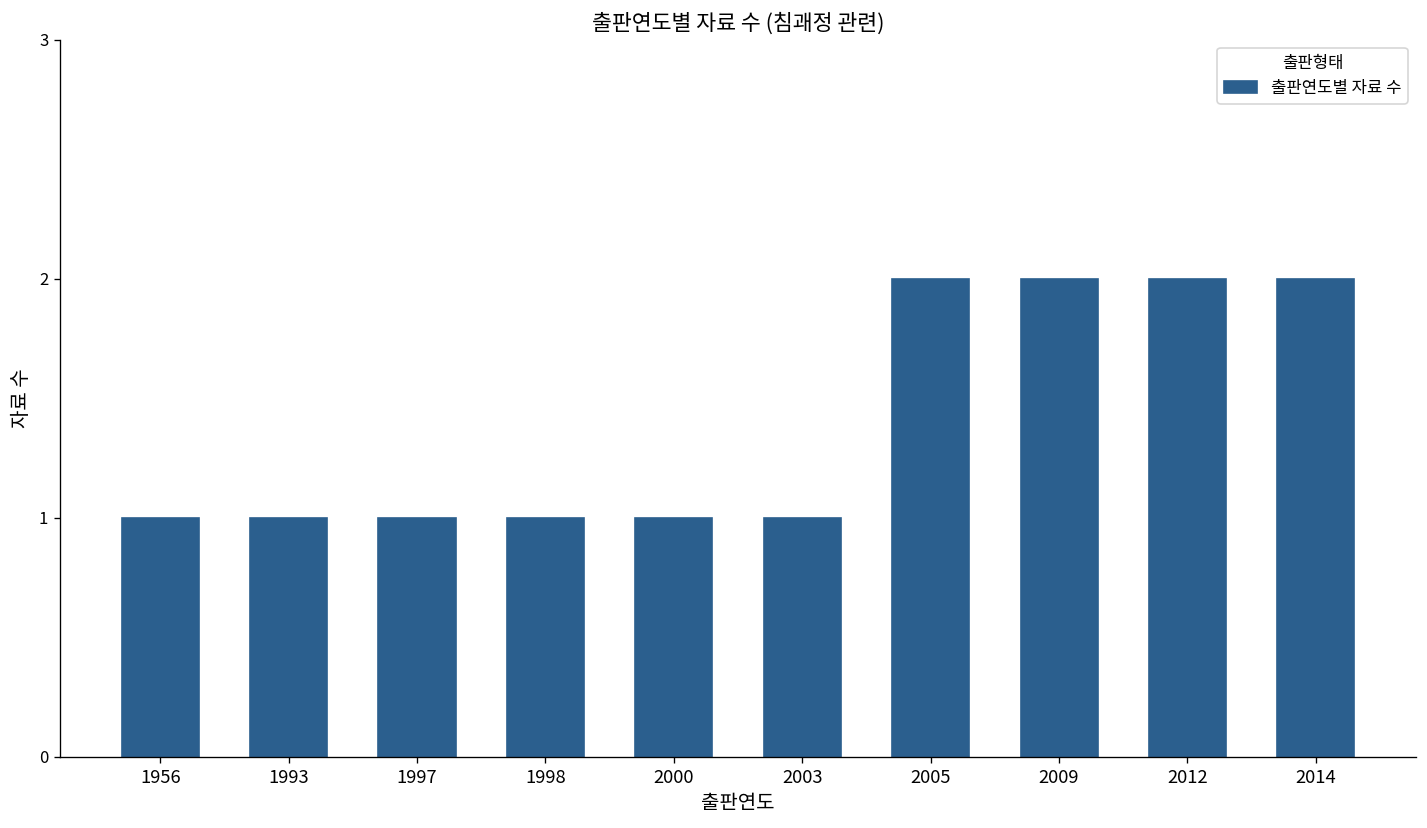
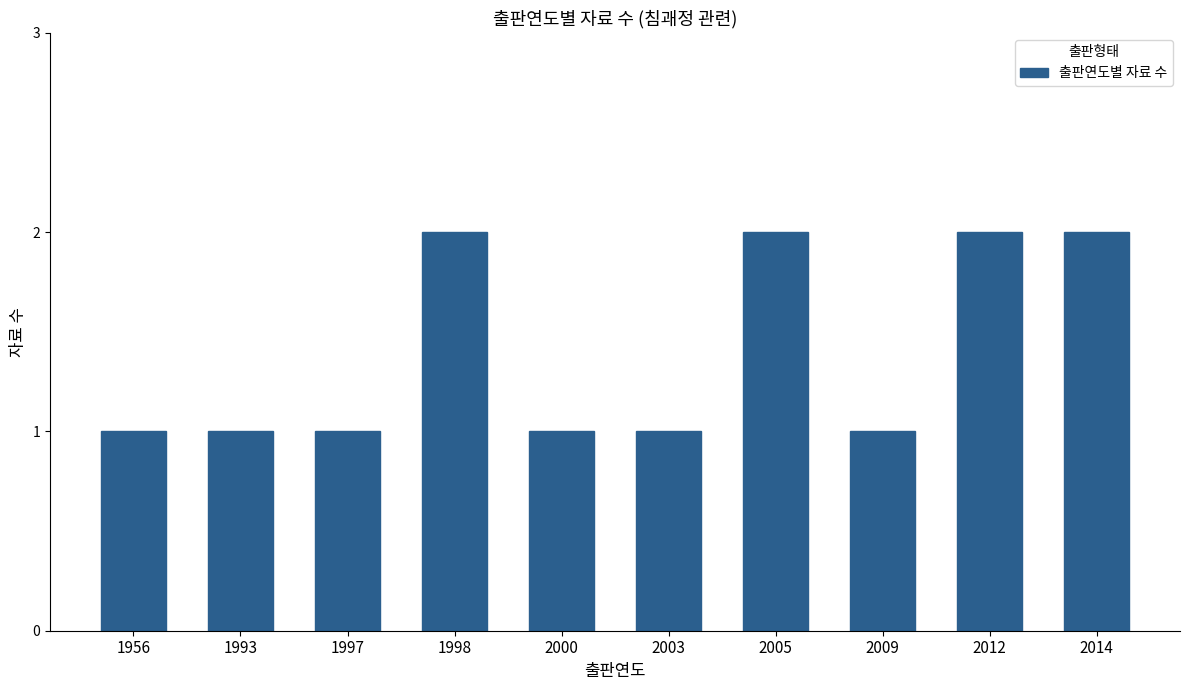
1998: 1 -> 2
2009: 2 -> 1
